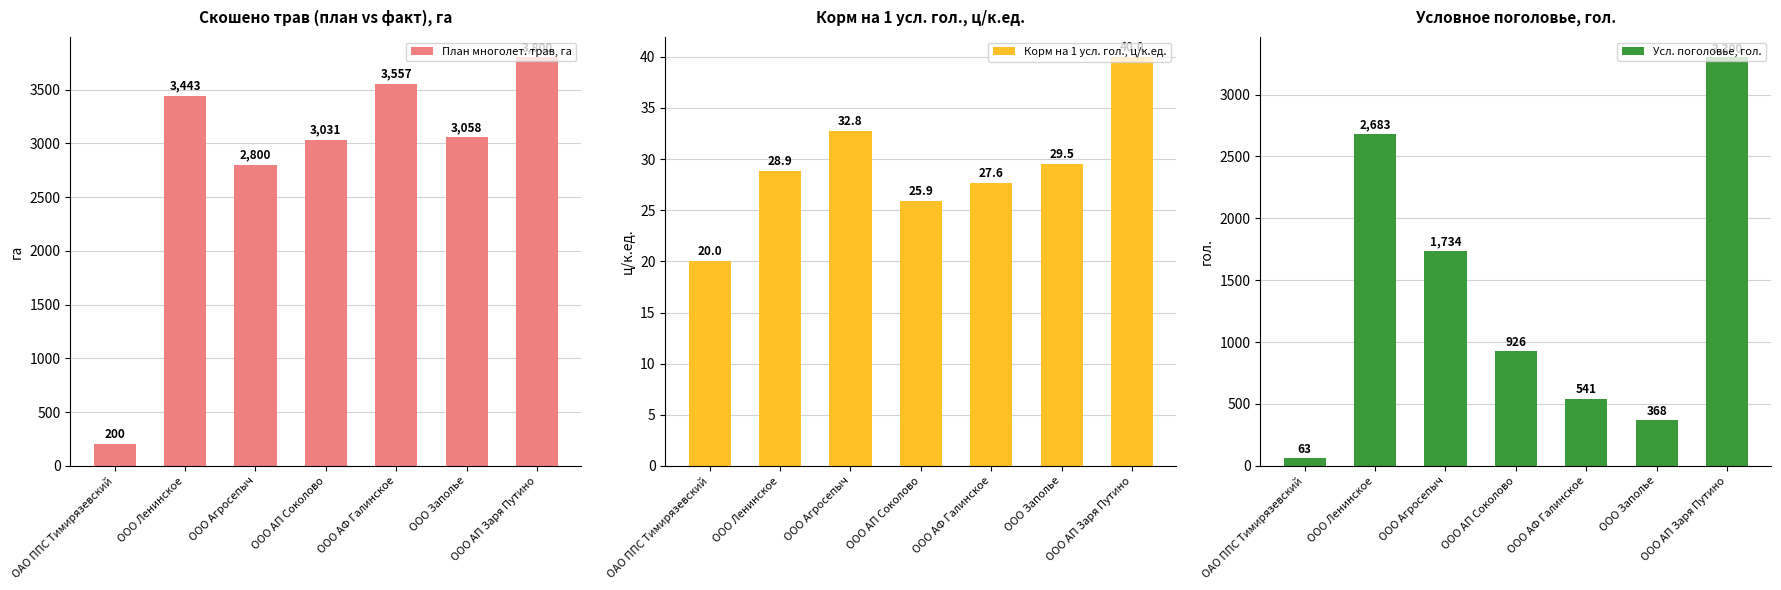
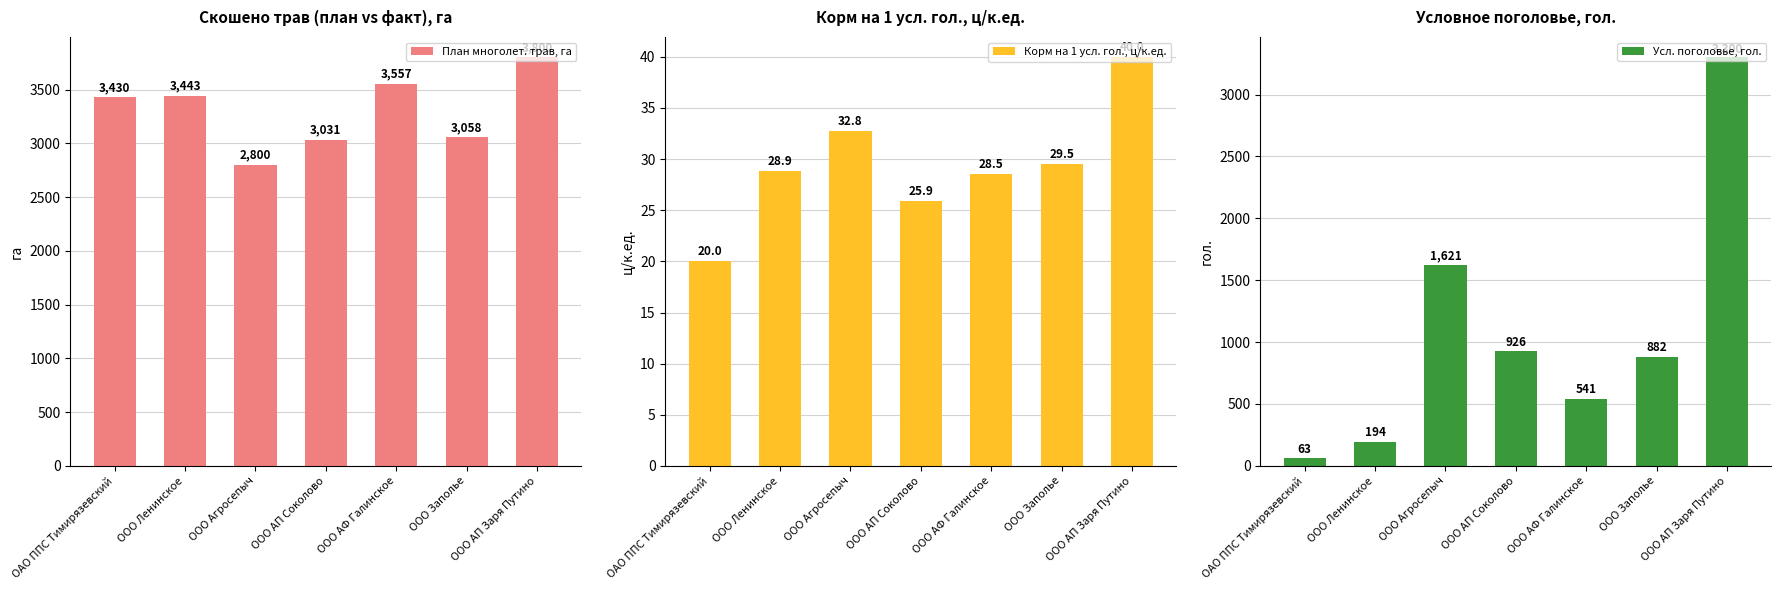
Скошено трав (план vs факт), га, ОАО ППС Тимирязевский: 200 -> 3,430
Корм на 1 усл. гол., ц/к.ед., ООО АФ Галинское: 27.6 -> 28.5
Условное поголовье, гол., ООО Ленинское: 2,683 -> 194
Условное поголовье, гол., ООО Агросепыч: 1,734 -> 1,621
Условное поголовье, гол., ООО Заполье: 368 -> 882
